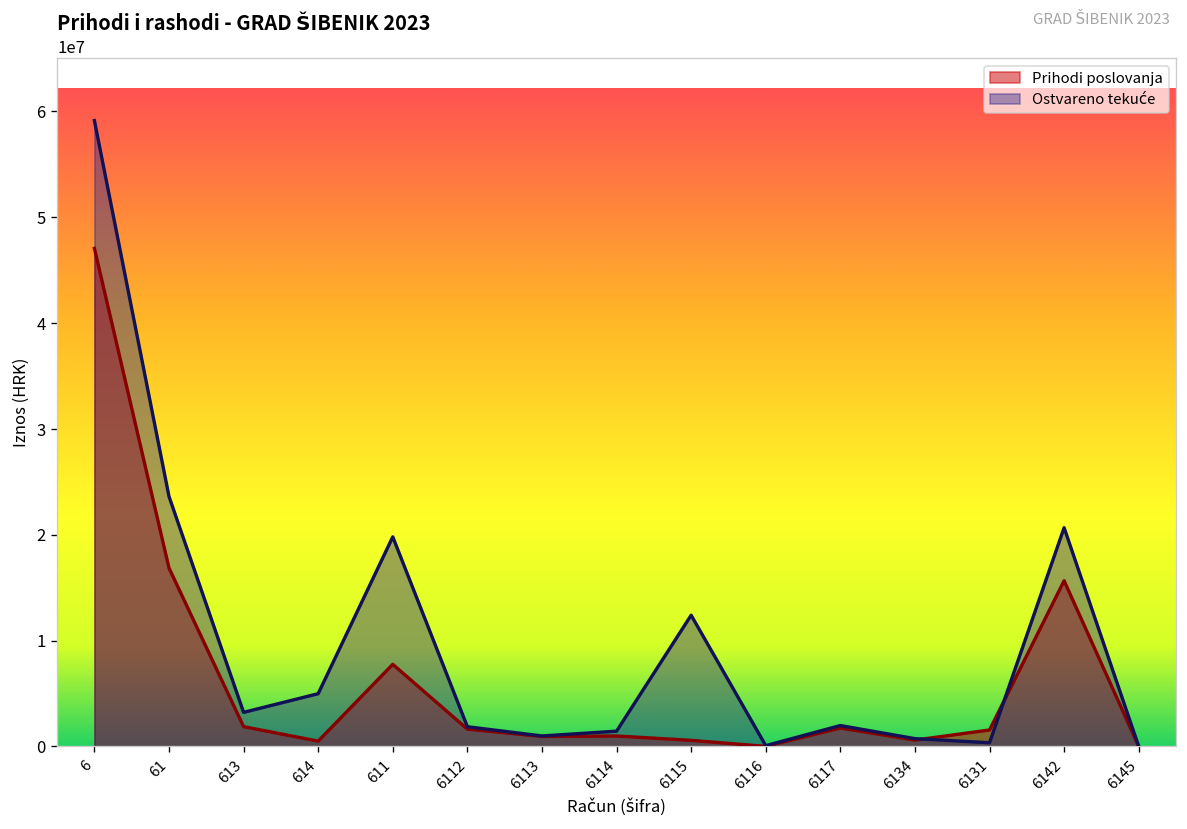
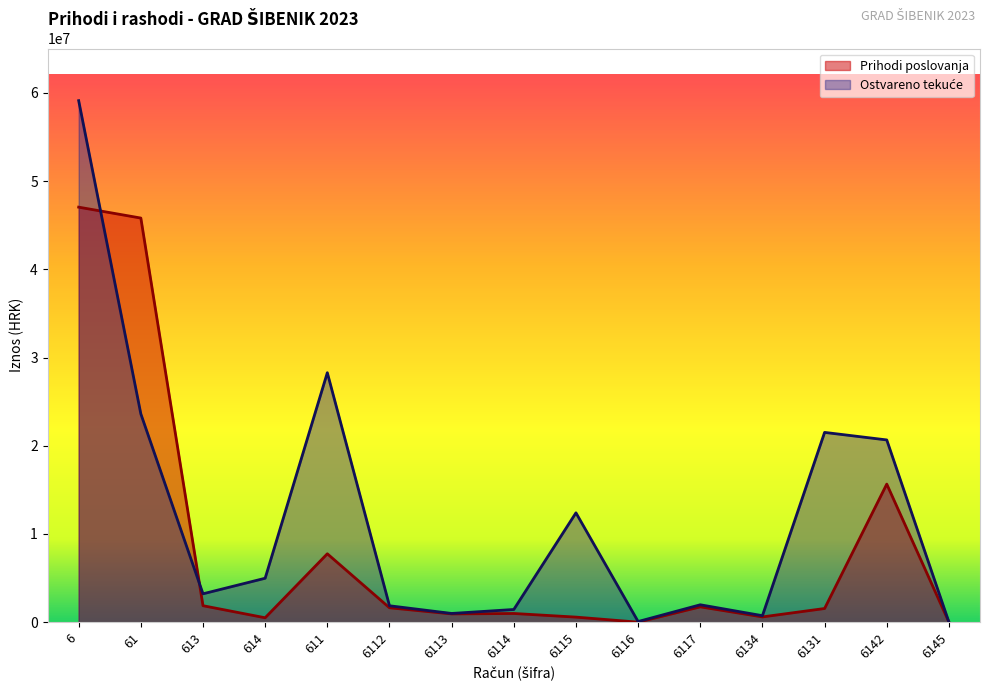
Prihodi poslovanja, 61: 17000000 -> 46000000
Ostvareno tekuće, 611: 20000000 -> 28000000
Ostvareno tekuće, 6131: 0 -> 22000000
